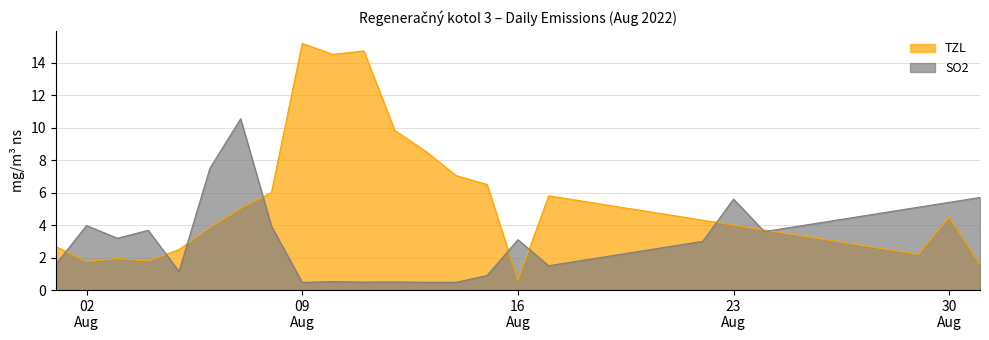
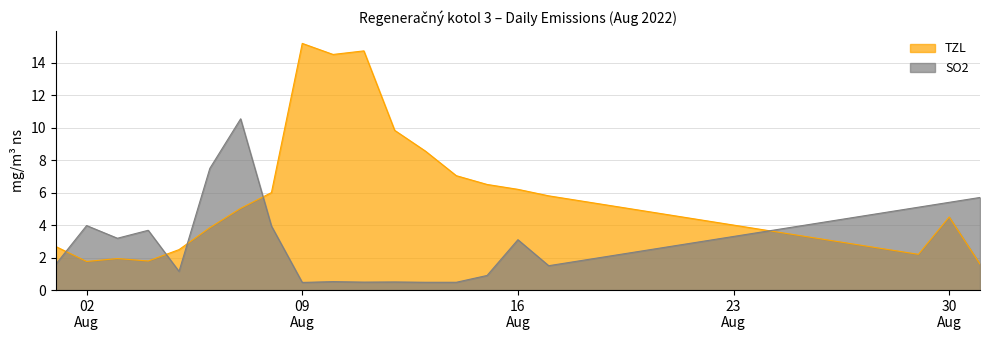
TZL, 16 Aug: 0.6 -> 6.2
SO2, 23 Aug: 5.6 -> 3.3
